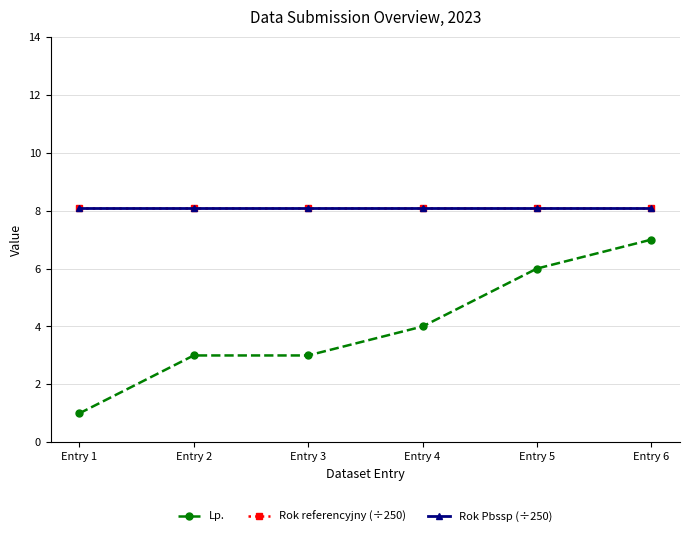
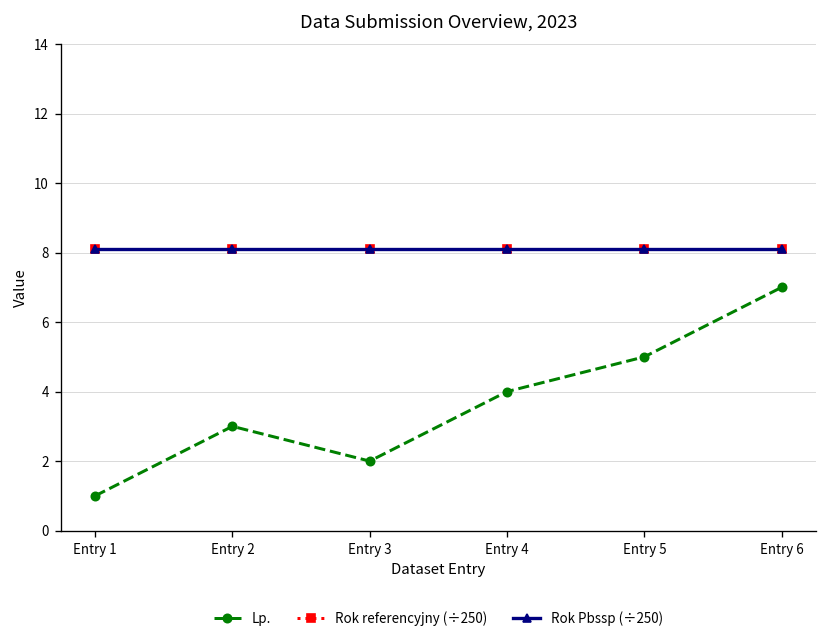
Lp., Entry 3: 3 -> 2
Lp., Entry 5: 6 -> 5
